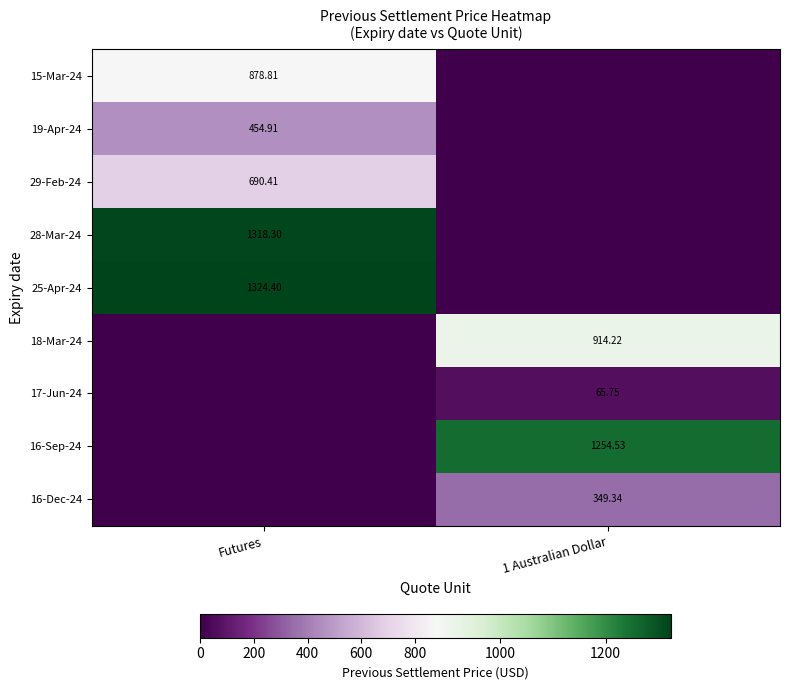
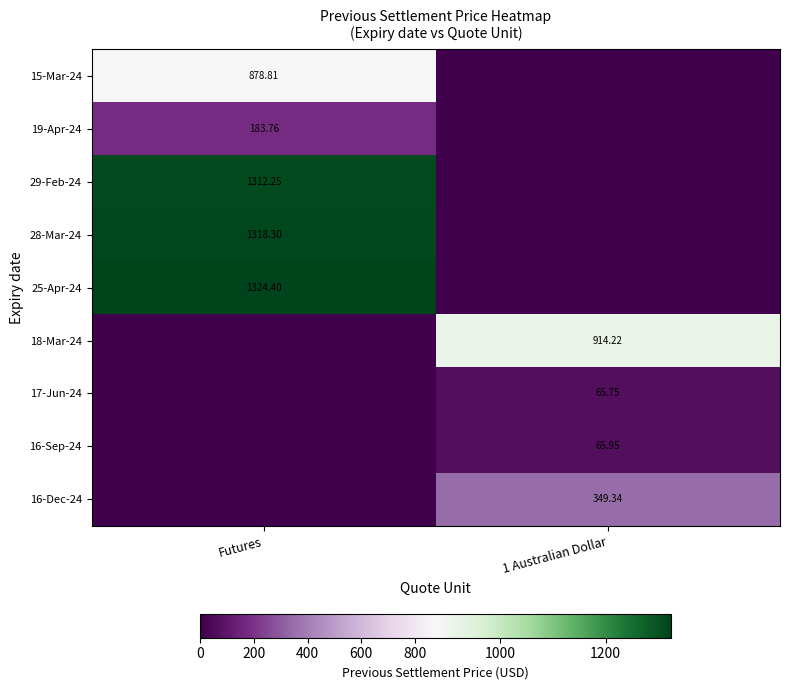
19-Apr-24, Futures: 454.91 -> 183.76
29-Feb-24, Futures: 690.41 -> 1312.25
16-Sep-24, 1 Australian Dollar: 1254.53 -> 65.95
